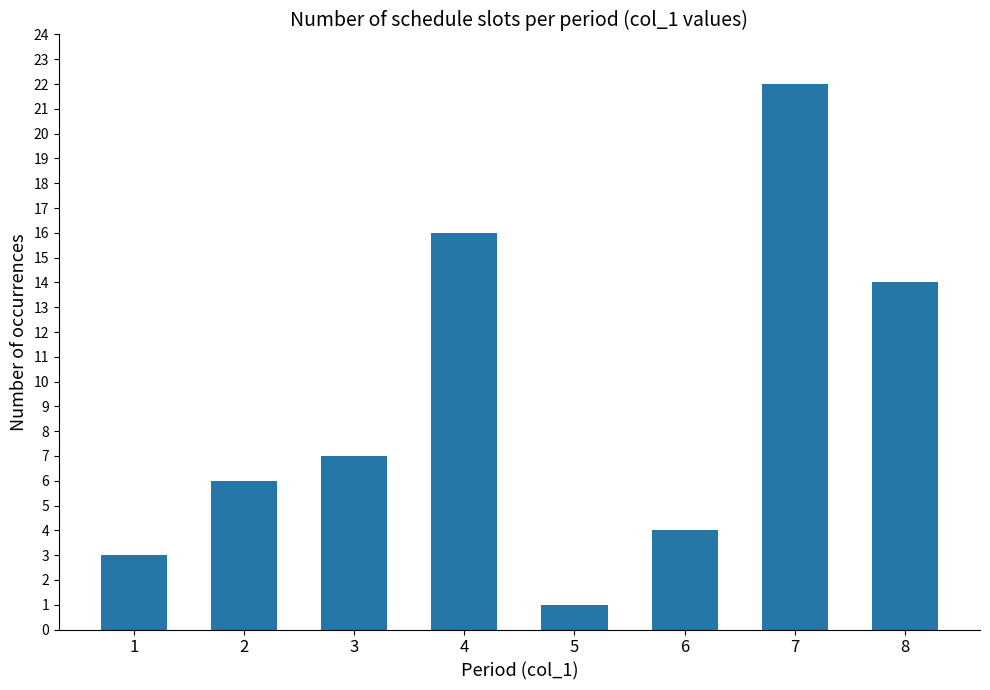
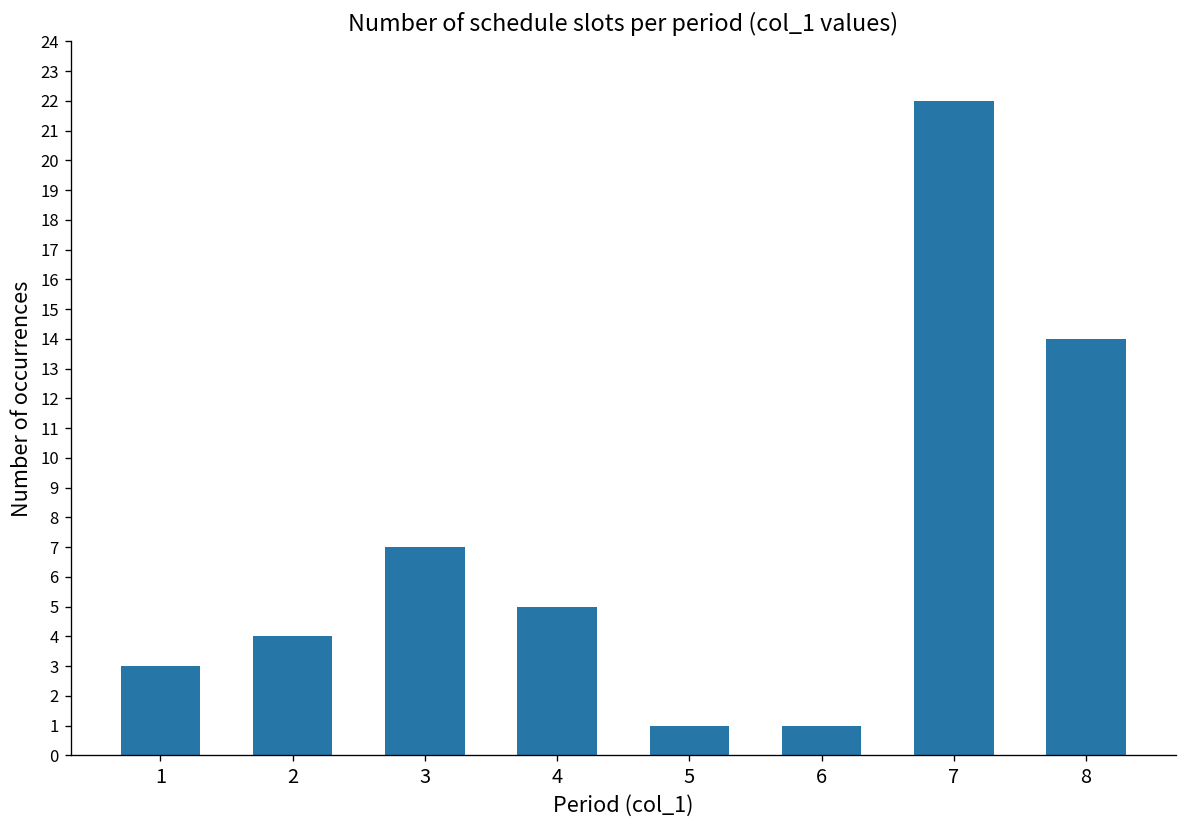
2: 6 -> 4
4: 16 -> 5
6: 4 -> 1
